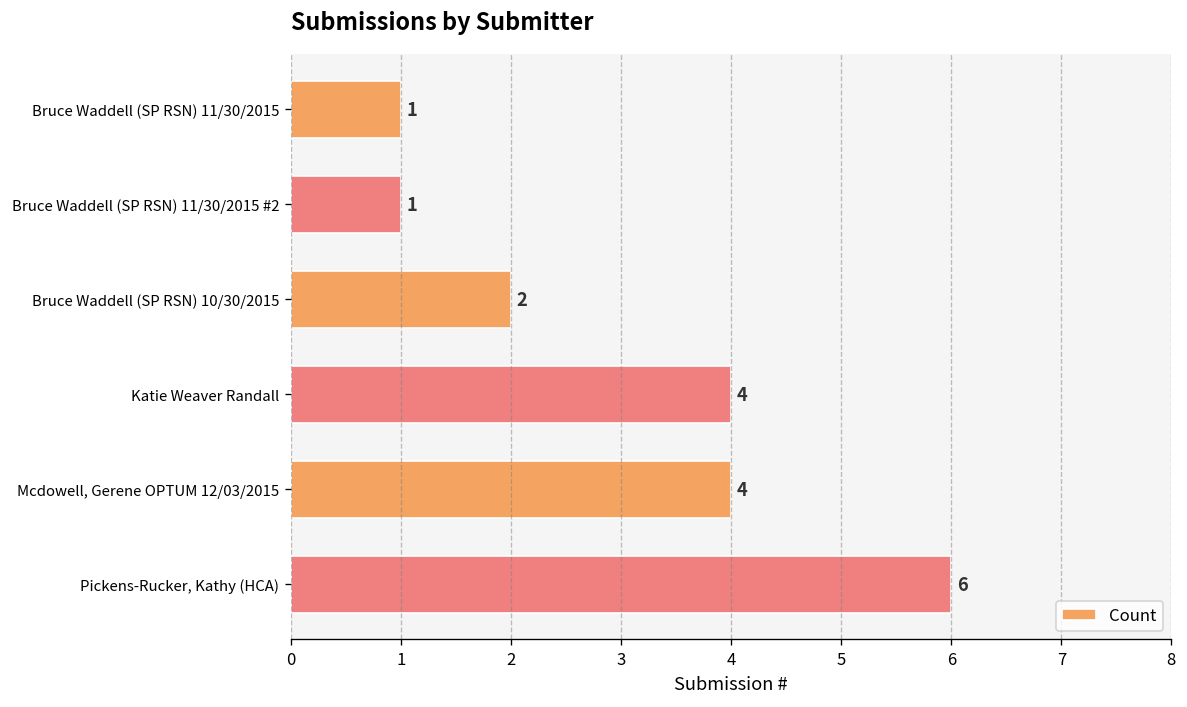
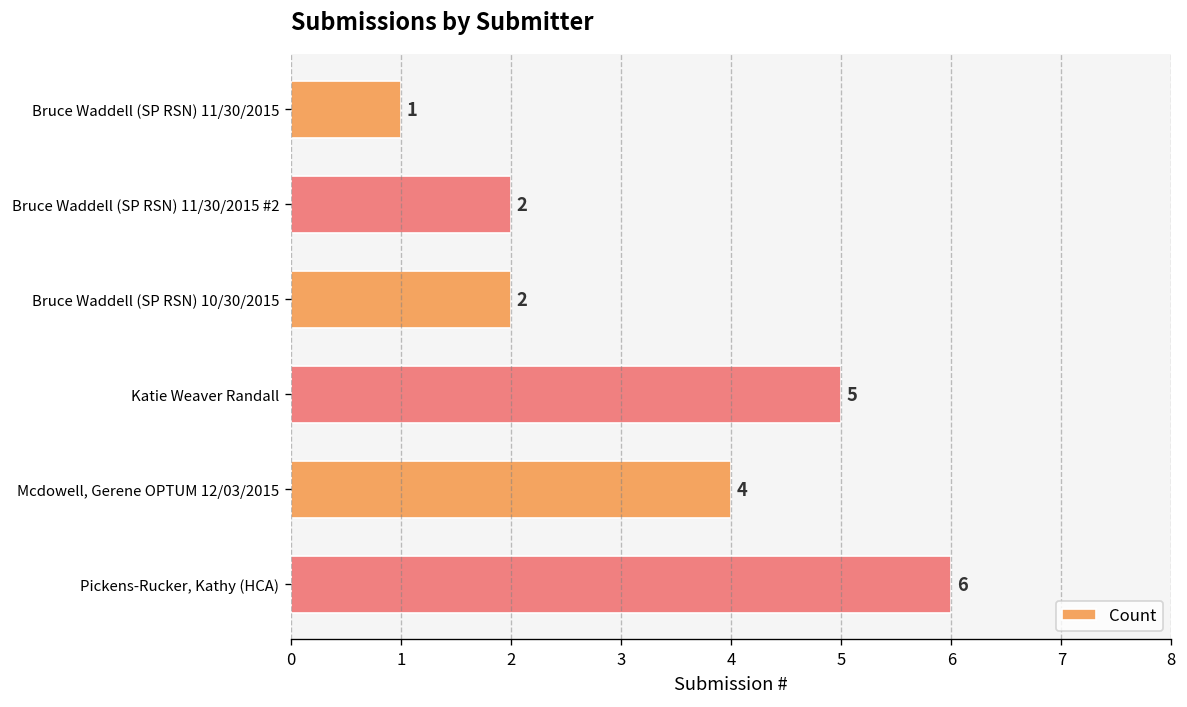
Bruce Waddell (SP RSN) 11/30/2015 #2: 1 -> 2
Katie Weaver Randall: 4 -> 5
